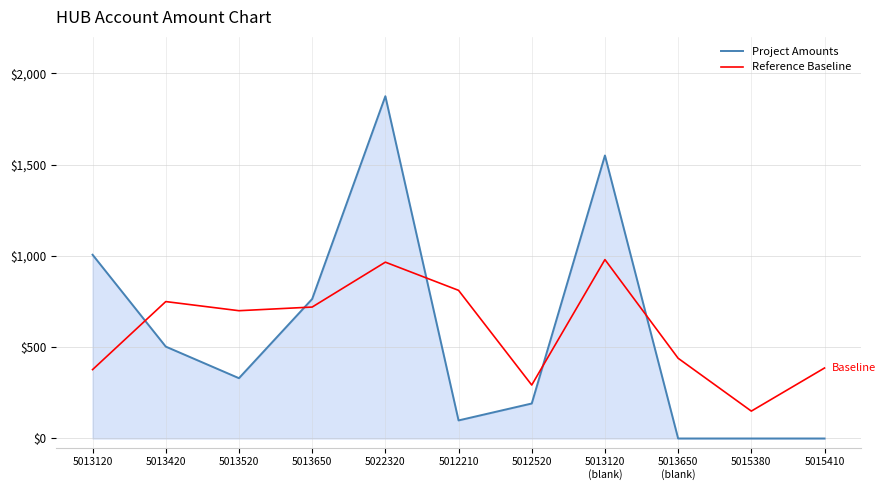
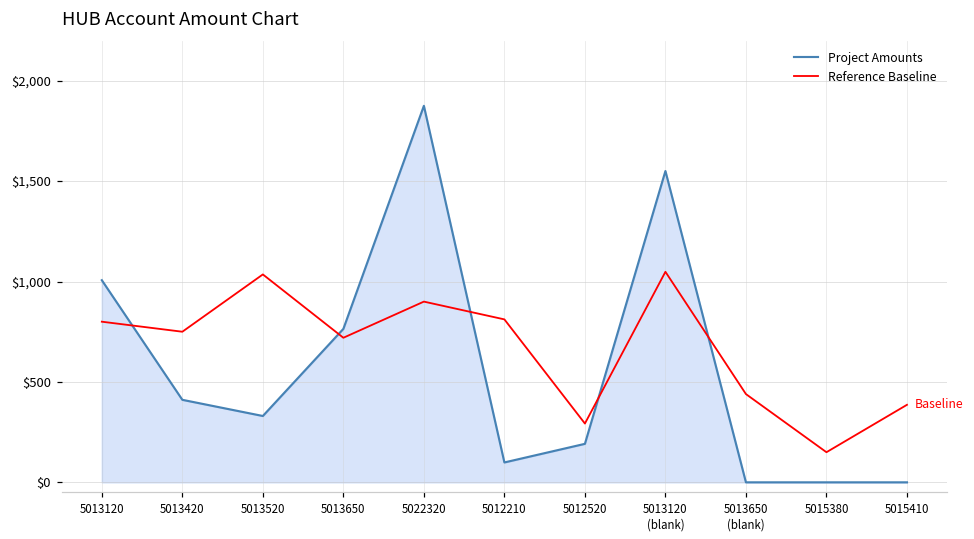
Reference Baseline, 5013120: $380 -> $800
Project Amounts, 5013420: $500 -> $410
Reference Baseline, 5013520: $700 -> $1,040
Reference Baseline, 5022320: $970 -> $900
Reference Baseline, 5013120 (blank): $980 -> $1,050
